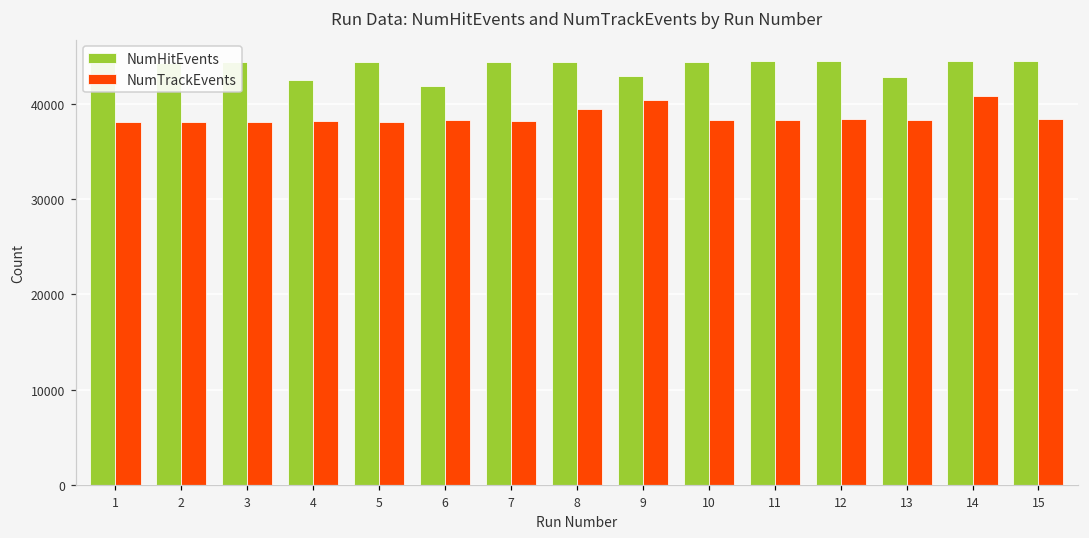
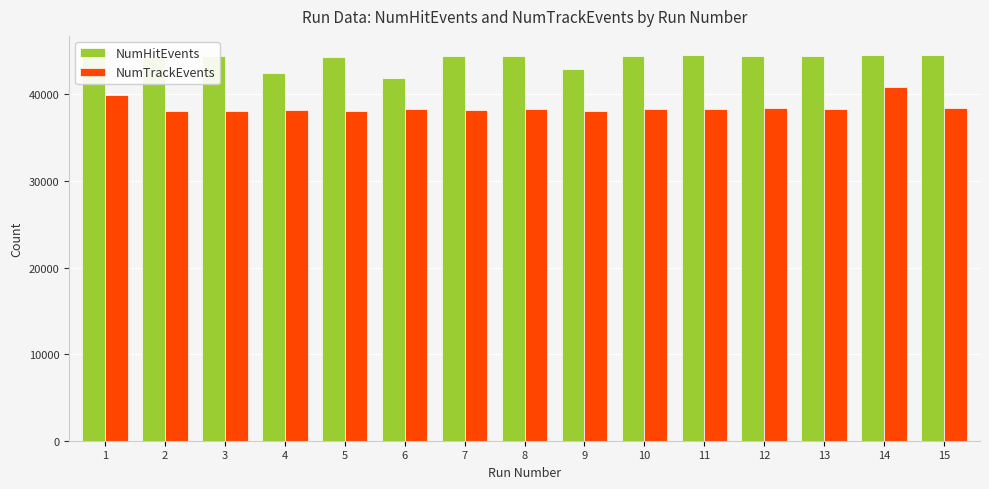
NumTrackEvents, 1: 38000 -> 40000
NumTrackEvents, 8: 39000 -> 38000
NumTrackEvents, 9: 40000 -> 38000
NumHitEvents, 13: 43000 -> 44000
